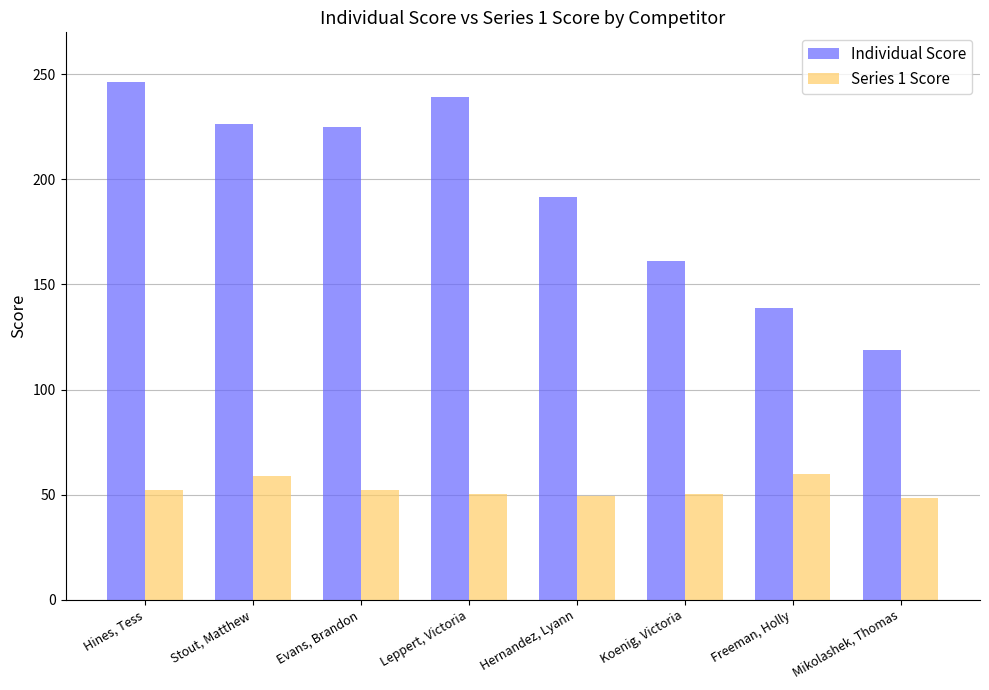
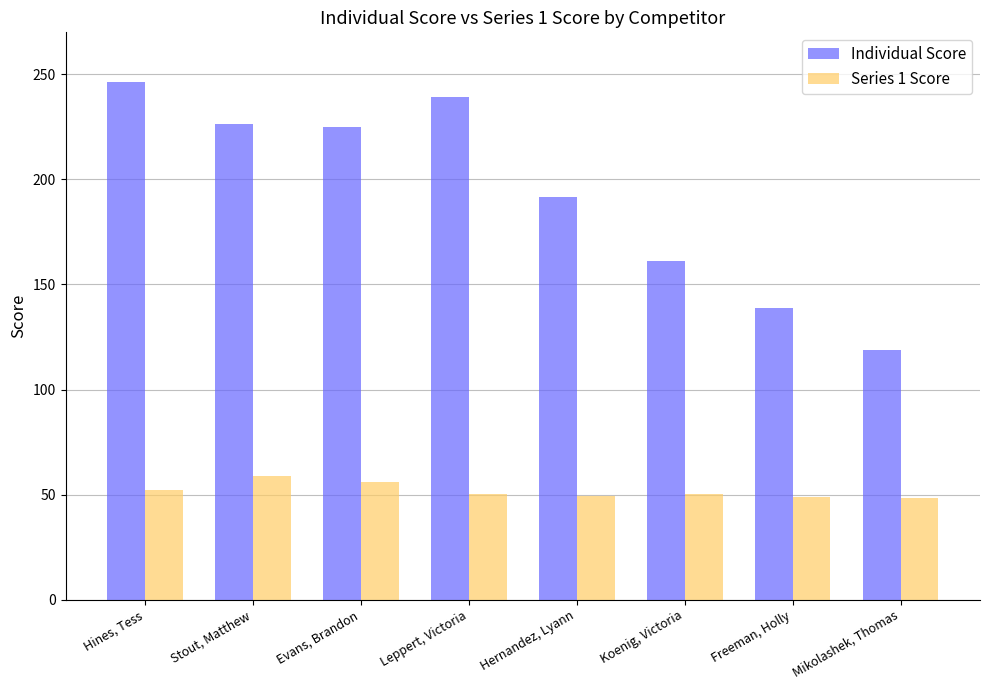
Series 1 Score, Evans, Brandon: 52 -> 56
Series 1 Score, Freeman, Holly: 60 -> 49
